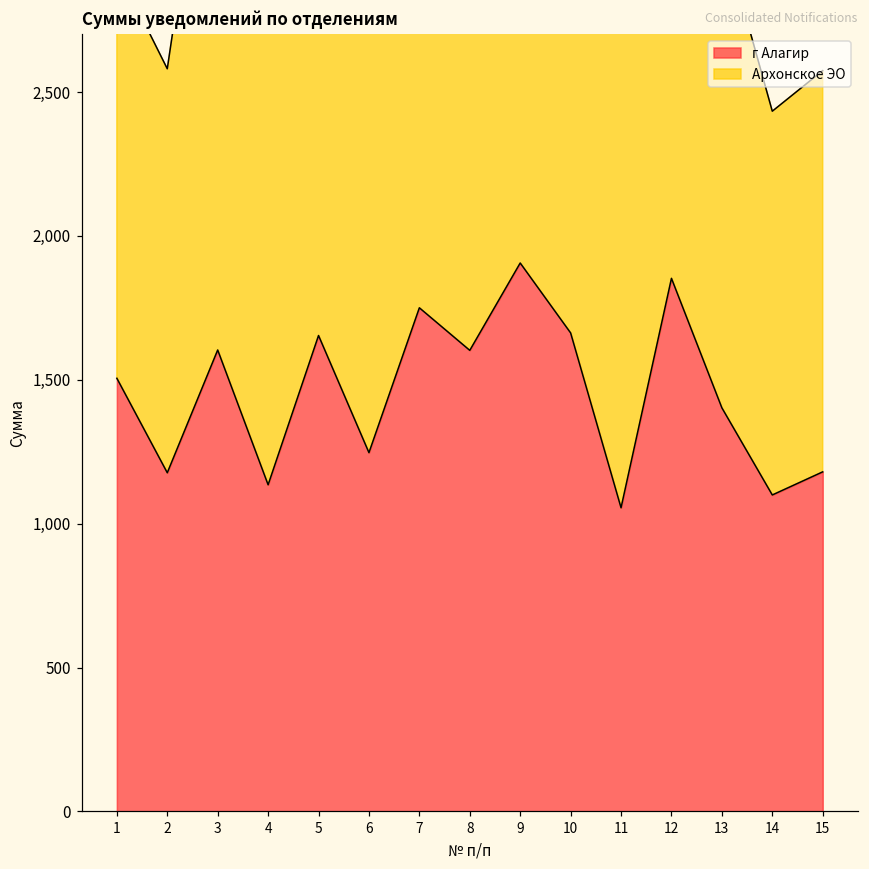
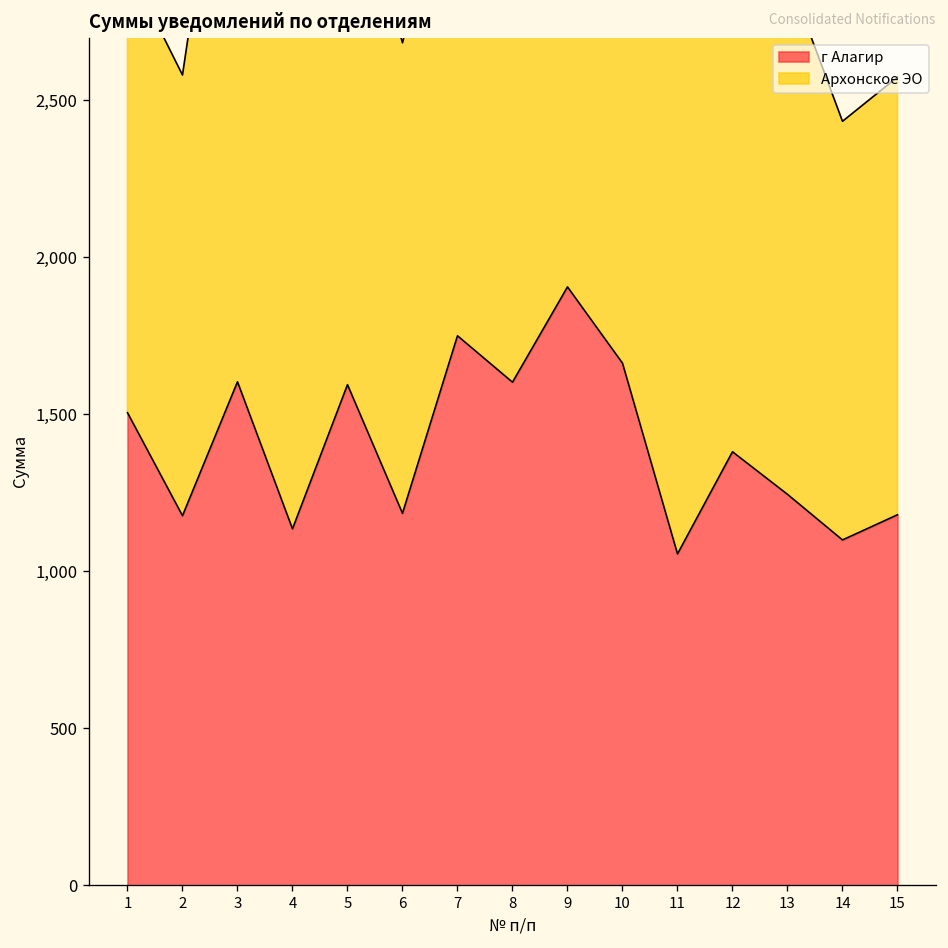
г Алагир, 5: 1,650 -> 1,590
г Алагир, 6: 1,250 -> 1,180
г Алагир, 12: 1,850 -> 1,380
г Алагир, 13: 1,400 -> 1,250
